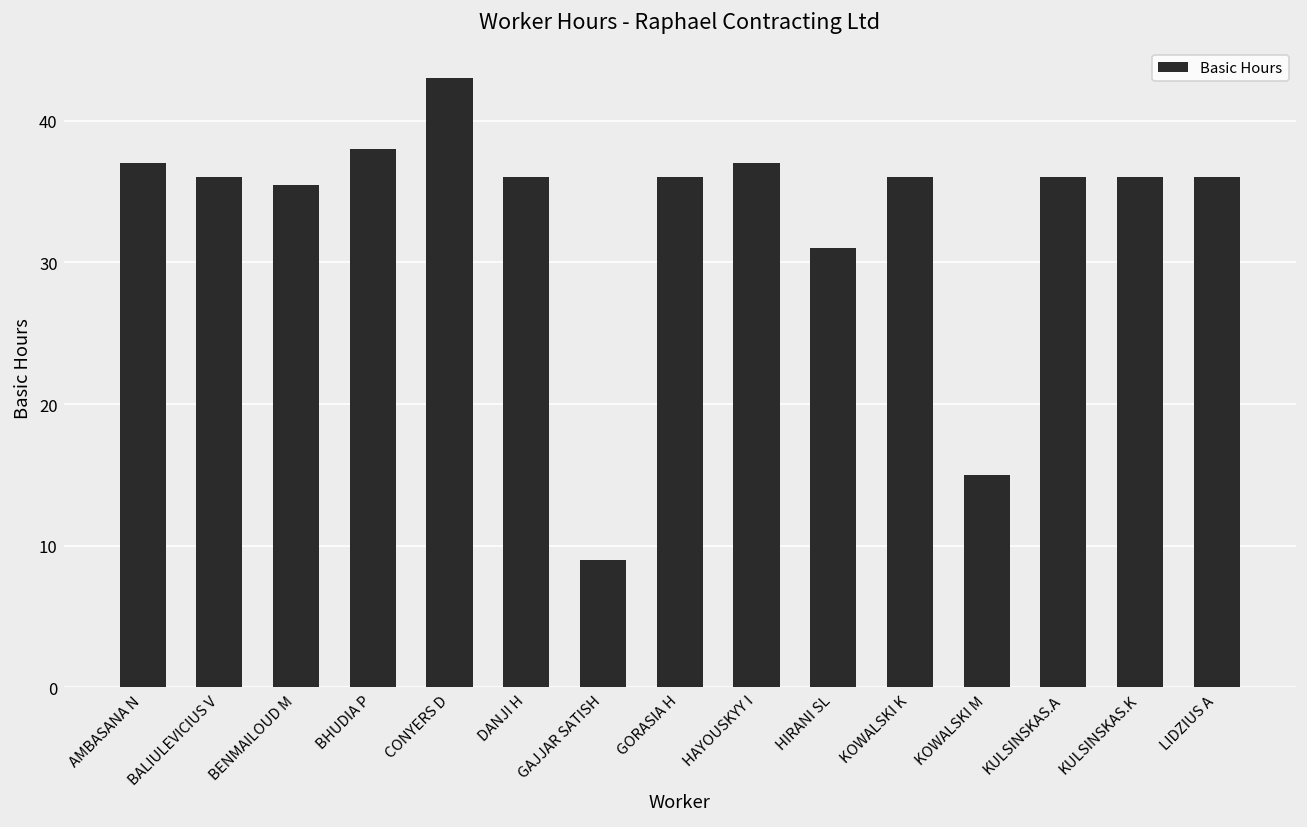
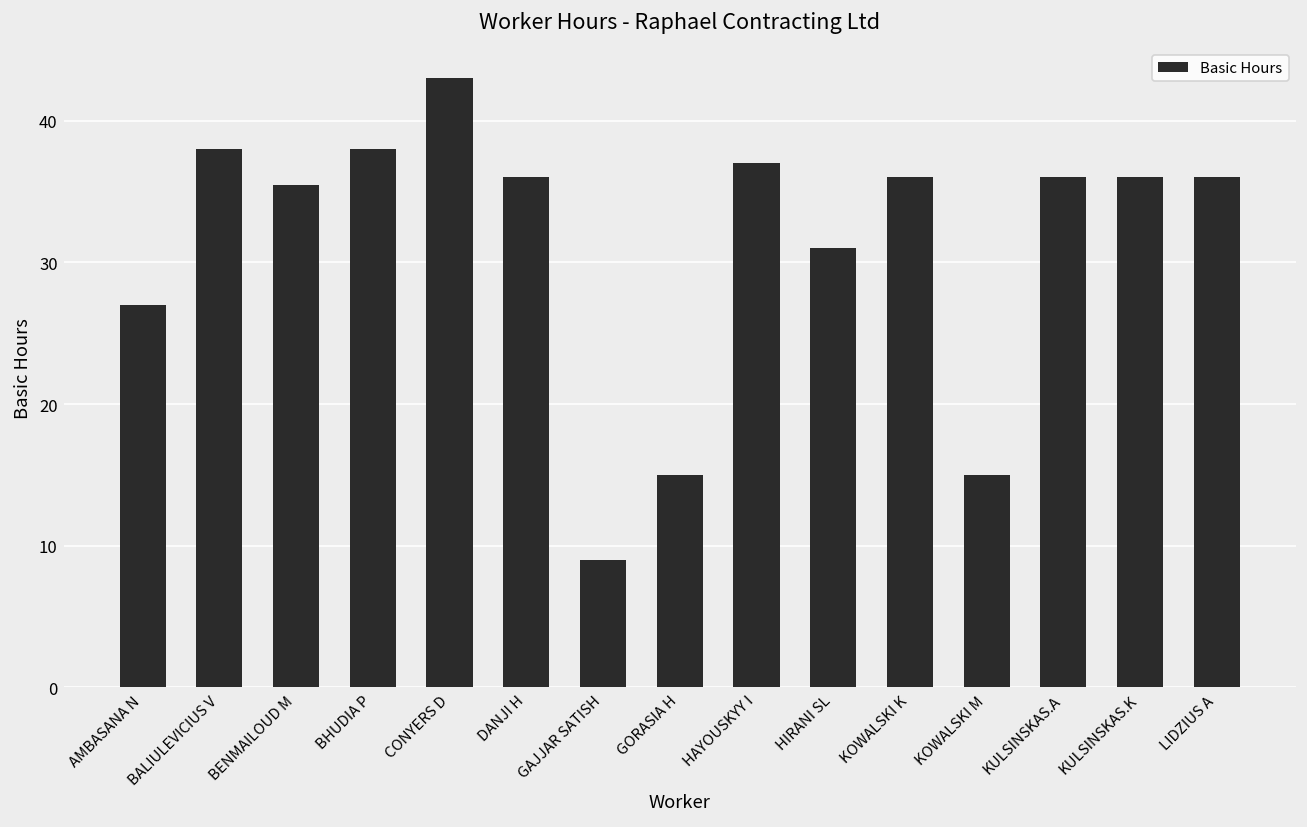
AMBASANA N: 37 -> 27
BALIULEVICIUS V: 36 -> 38
GORASIA H: 36 -> 15
